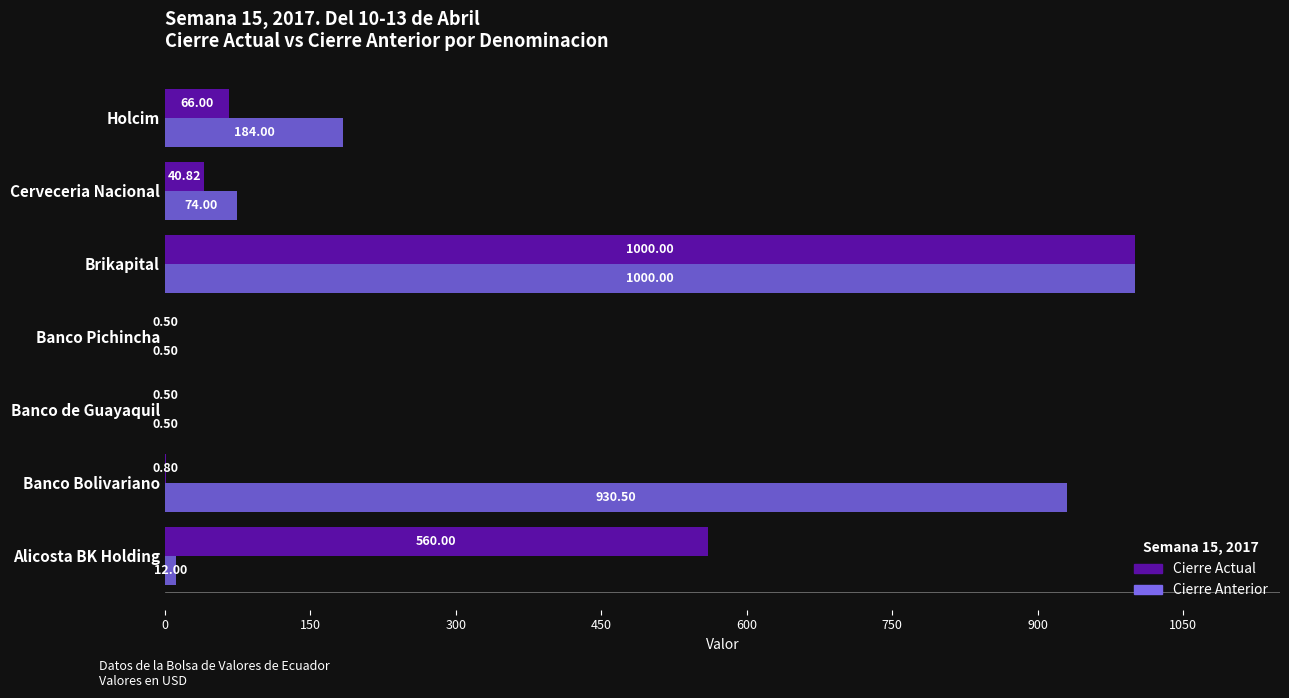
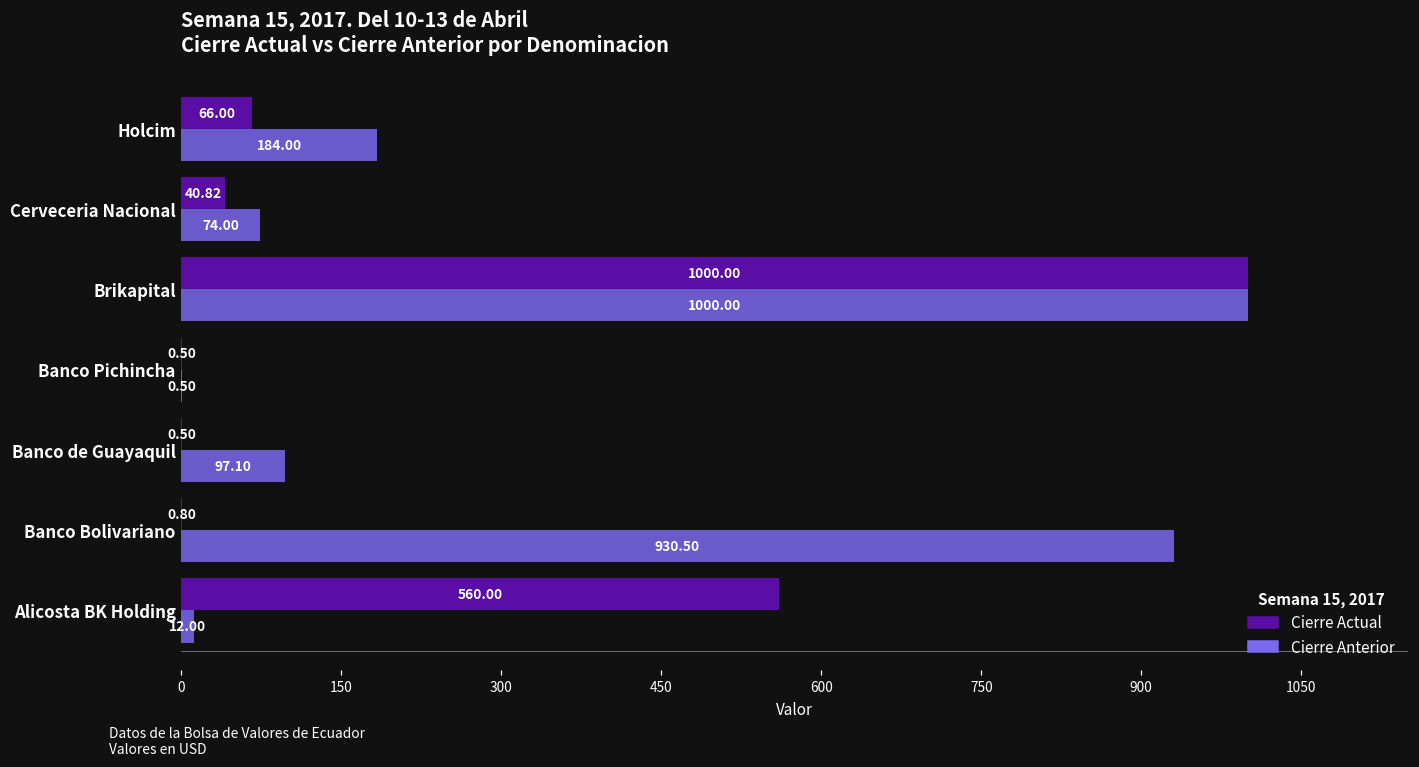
Cierre Anterior, Banco de Guayaquil: 0.50 -> 97.10
